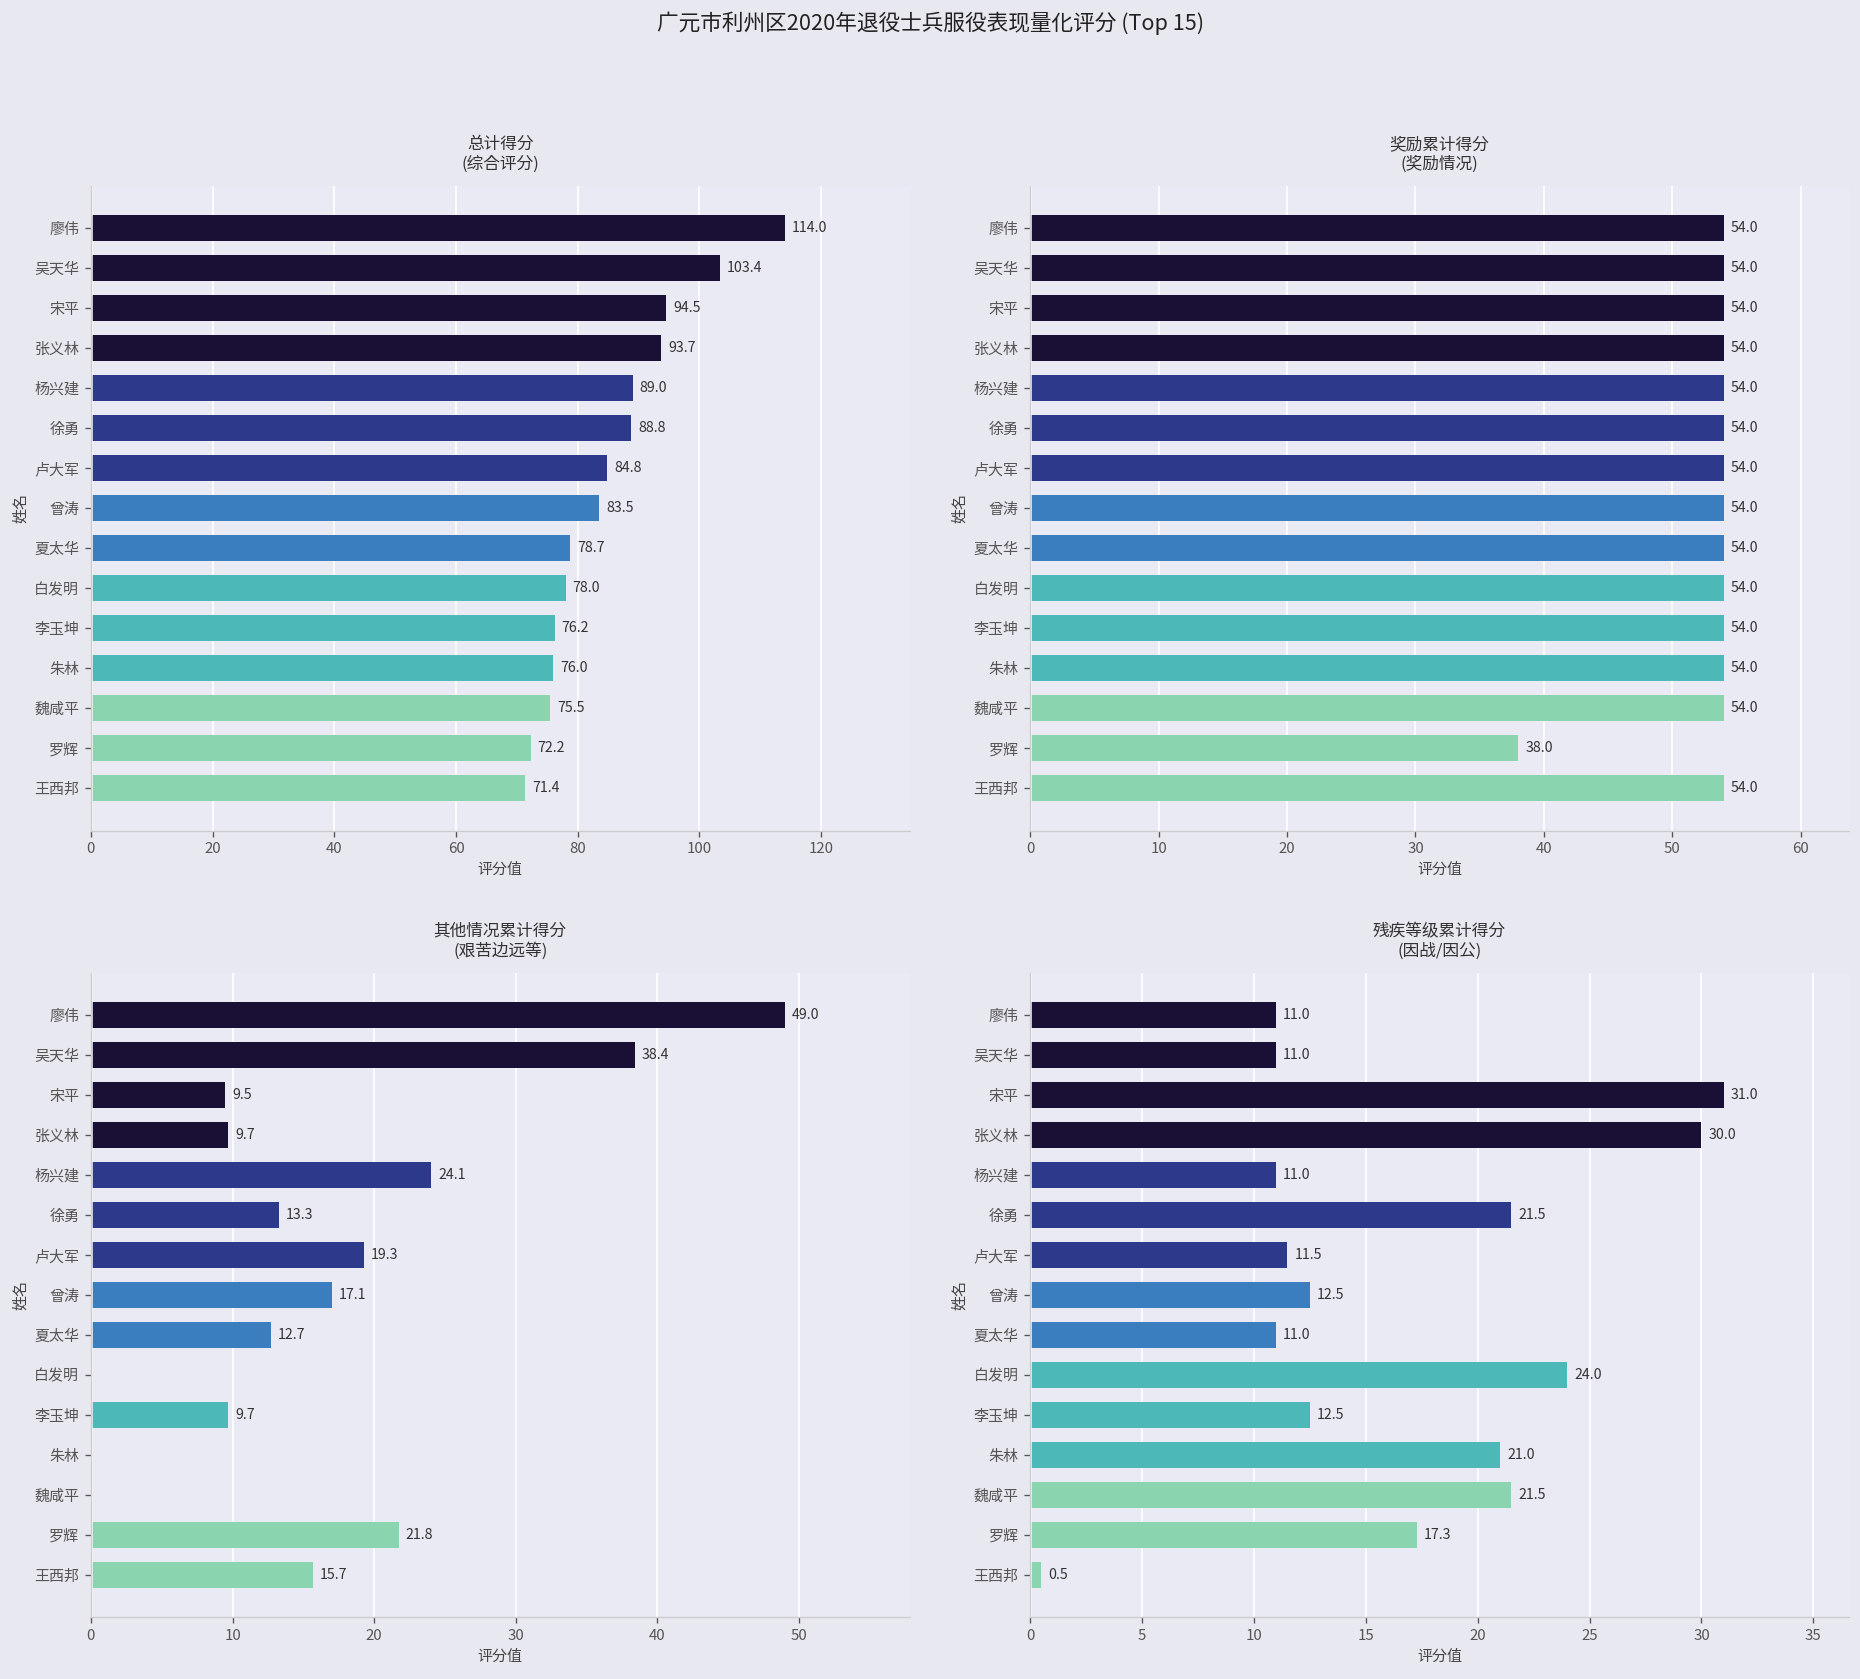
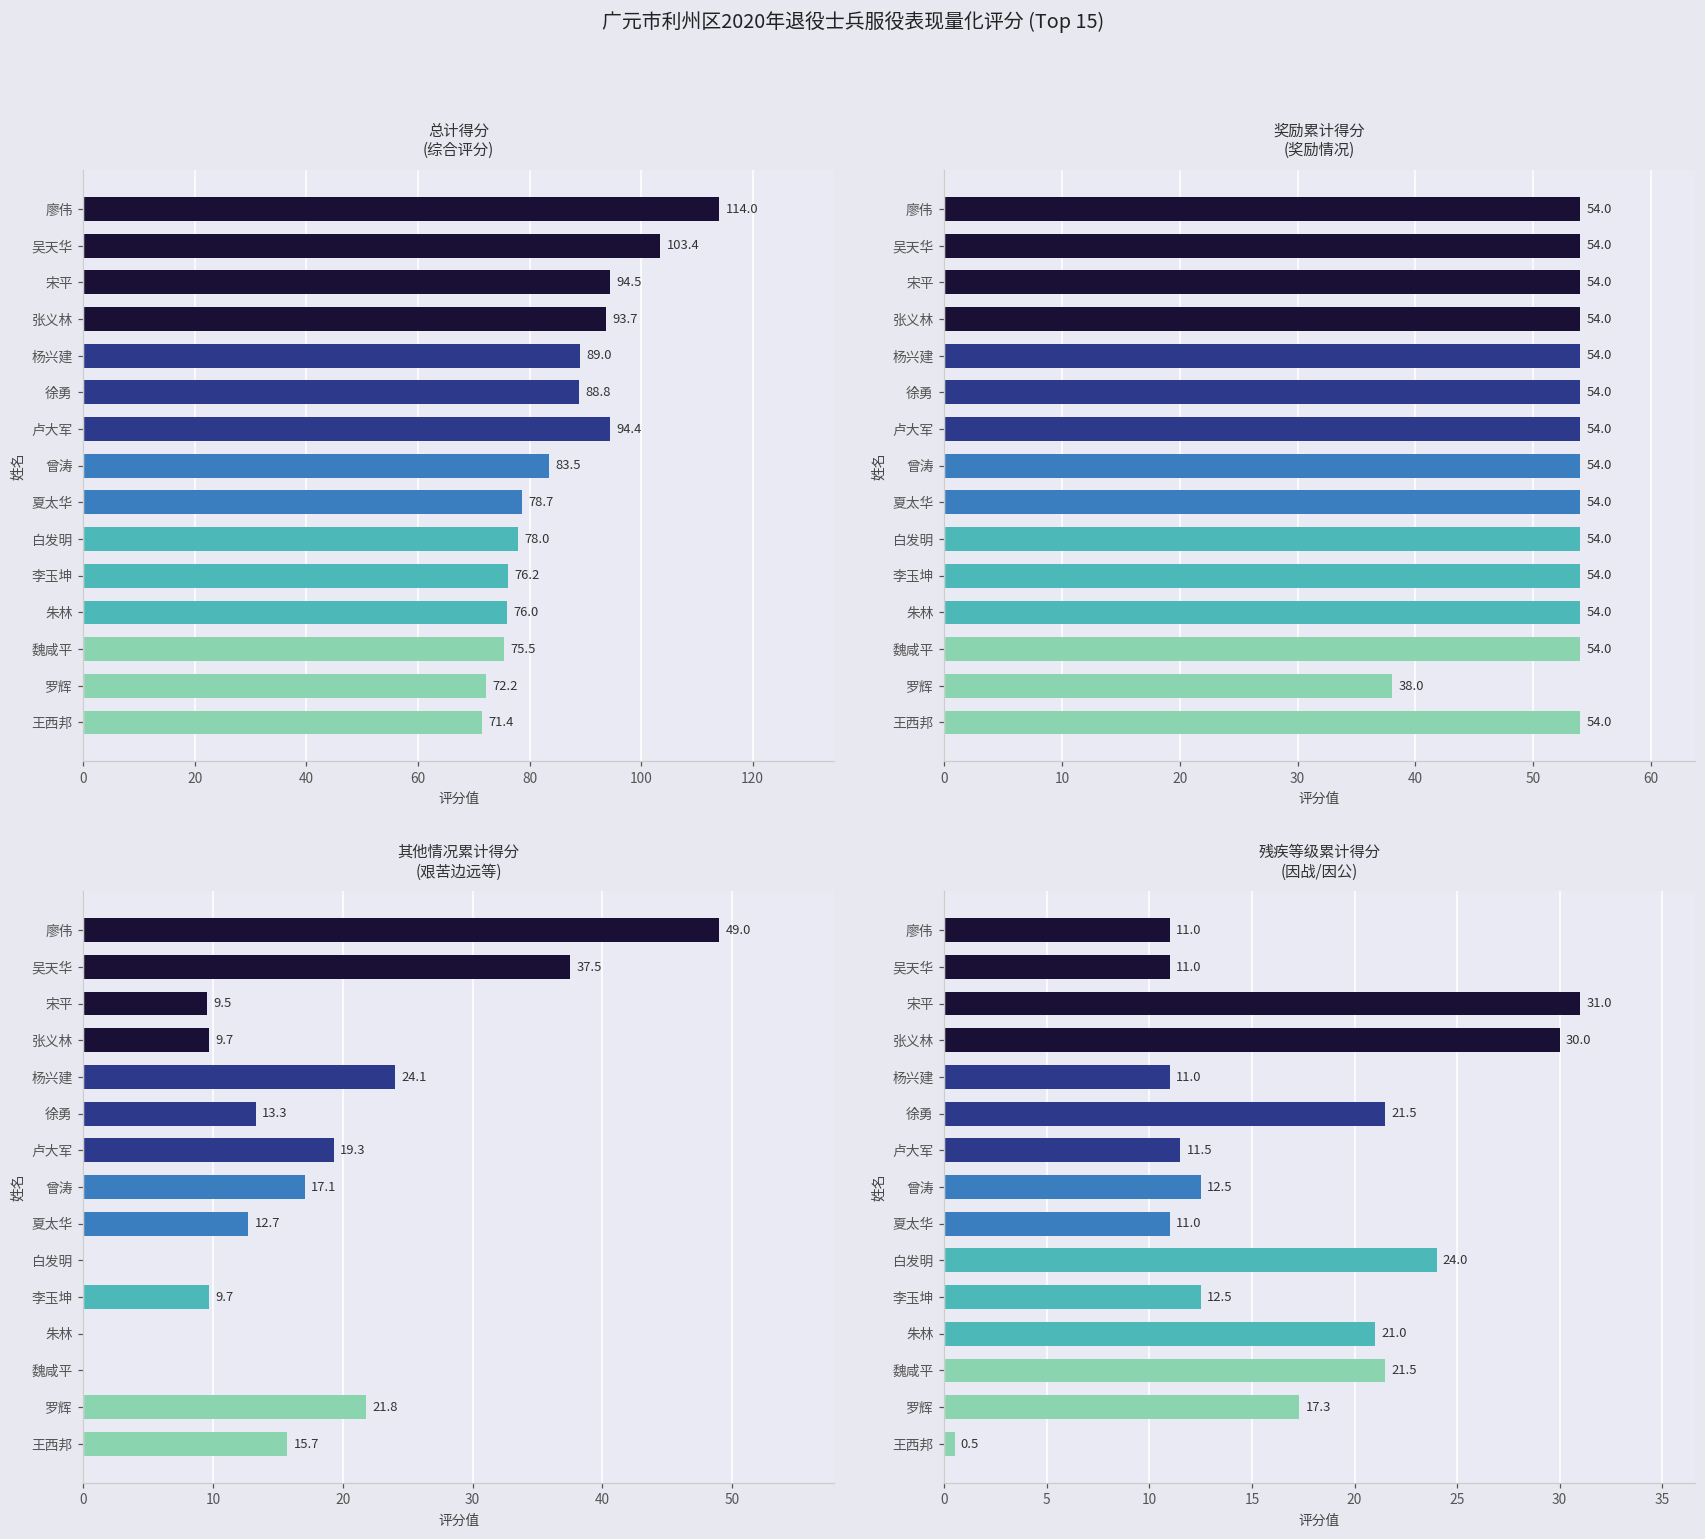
总计得分 (综合评分), 卢大军: 84.8 -> 94.4
其他情况累计得分 (艰苦边远等), 吴天华: 38.4 -> 37.5
